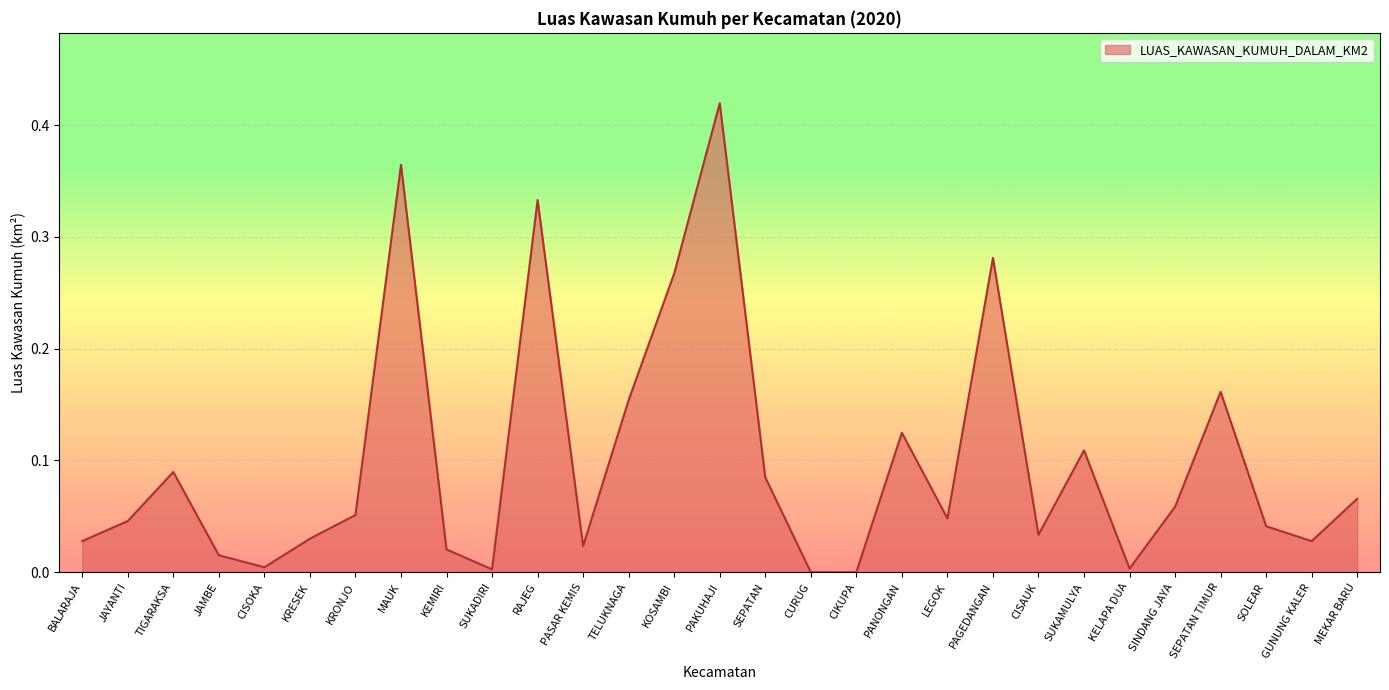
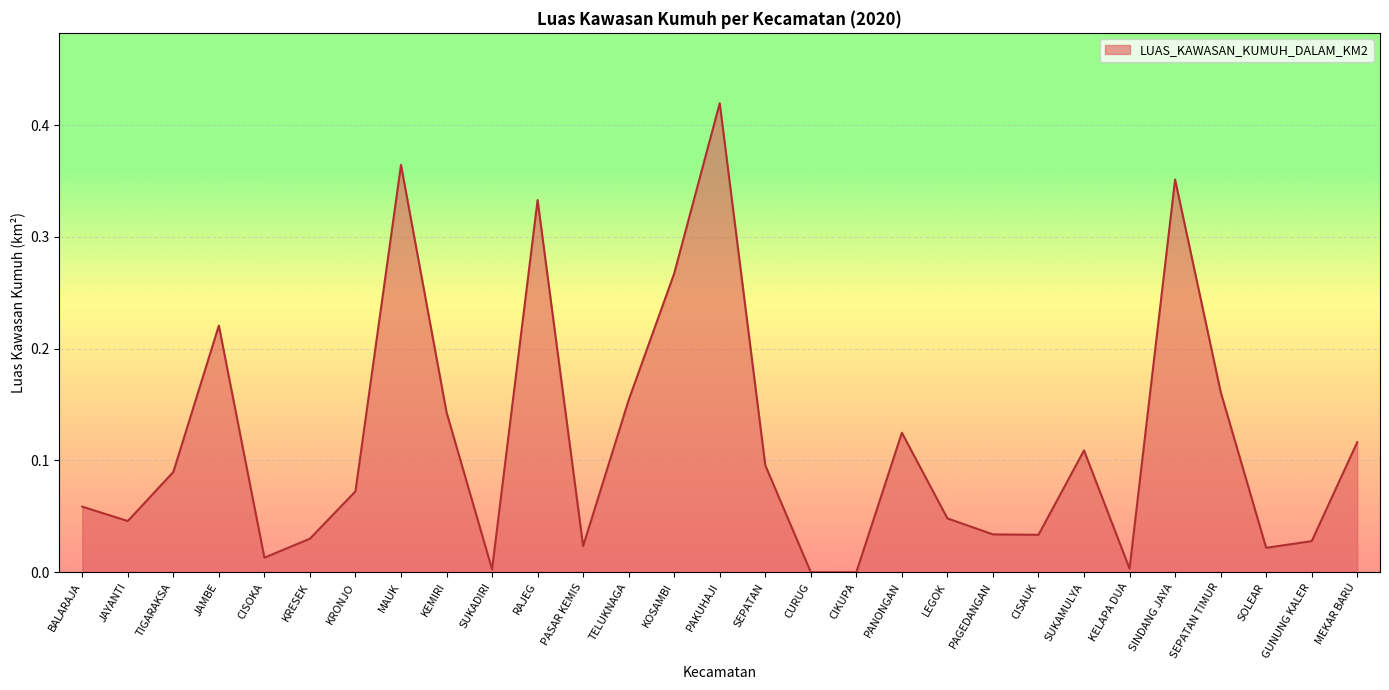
BALARAJA: 0.028 -> 0.059
JAMBE: 0.015 -> 0.221
CISOKA: 0.004 -> 0.013
KRONJO: 0.051 -> 0.072
KEMIRI: 0.020 -> 0.143
SEPATAN: 0.085 -> 0.096
PAGEDANGAN: 0.281 -> 0.034
SINDANG JAYA: 0.059 -> 0.351
SOLEAR: 0.041 -> 0.022
MEKAR BARU: 0.066 -> 0.116
